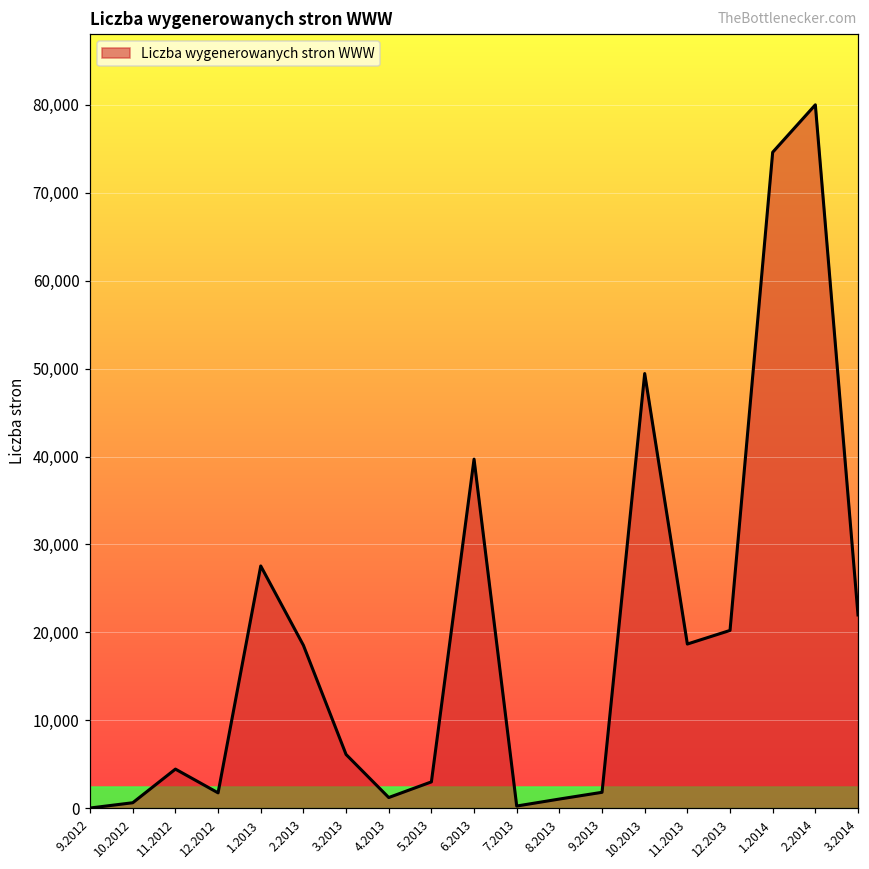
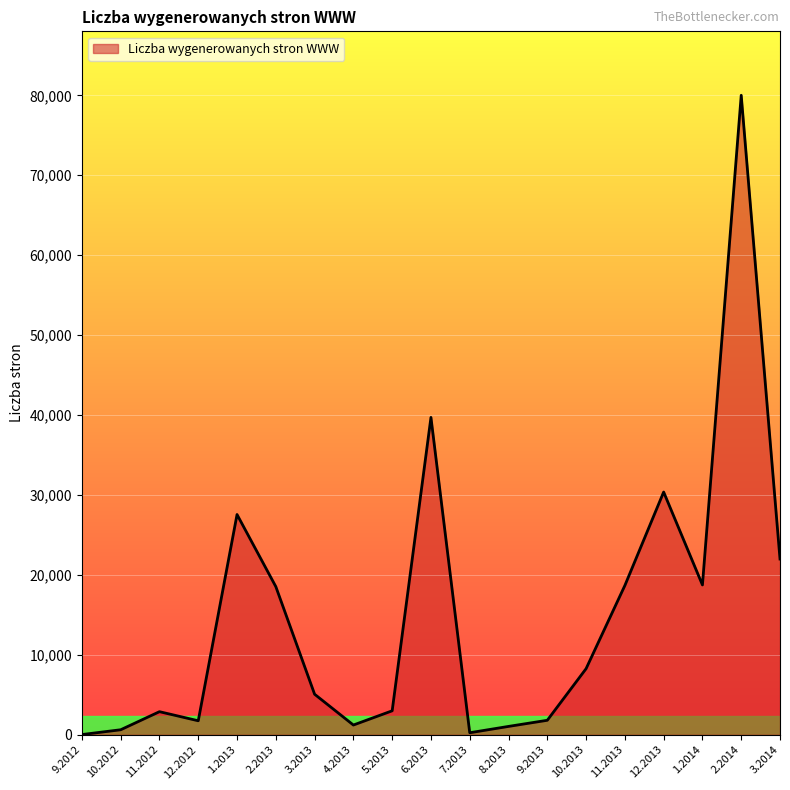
11.2012: 4,000 -> 3,000
3.2013: 6,000 -> 5,000
10.2013: 49,000 -> 8,000
12.2013: 20,000 -> 30,000
1.2014: 75,000 -> 19,000
